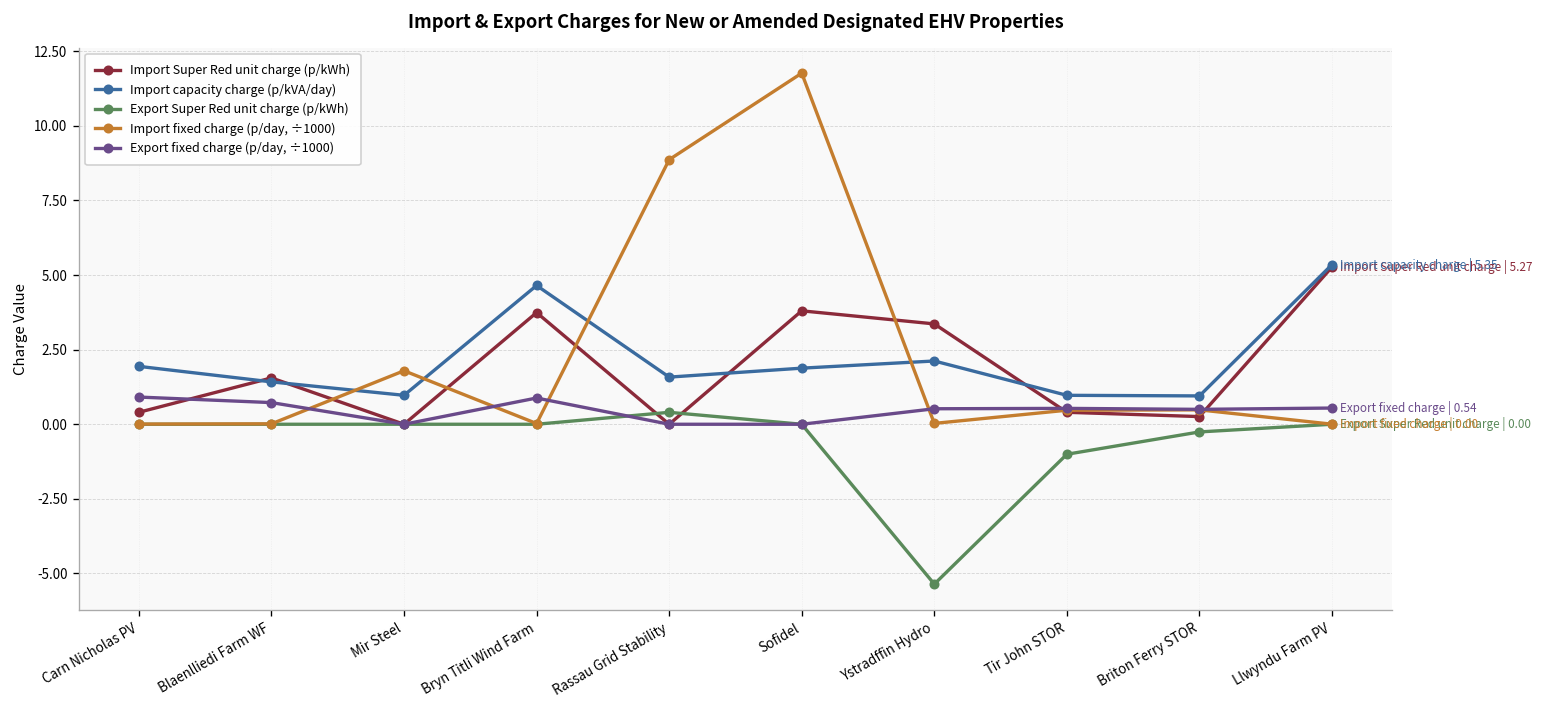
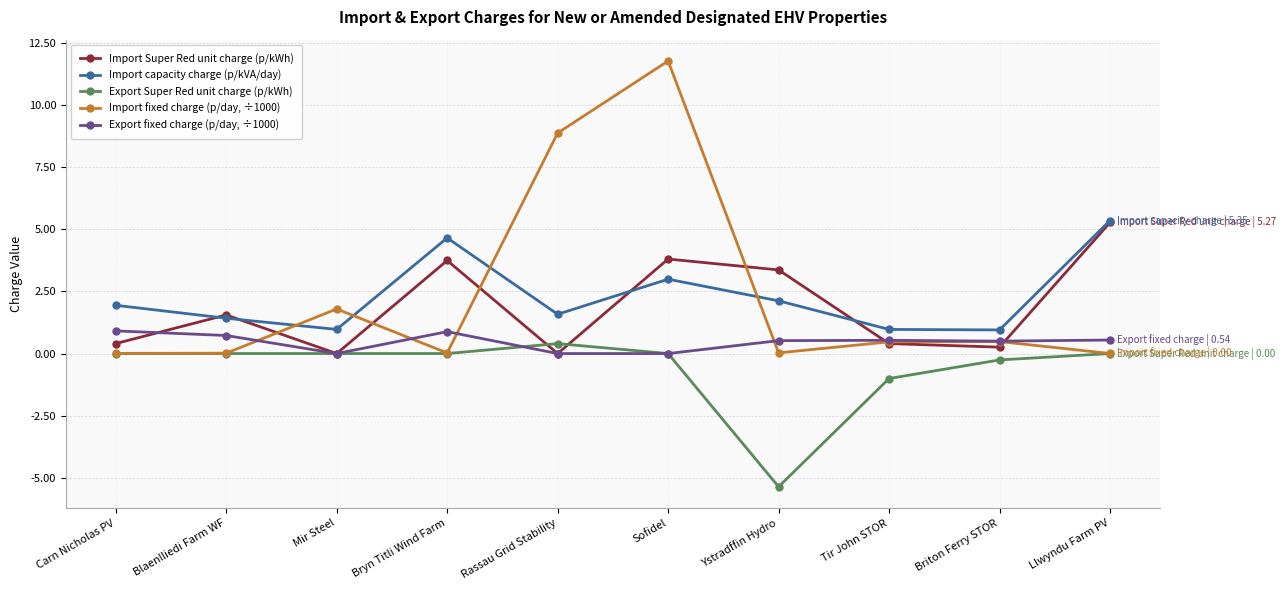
Import capacity charge (p/kVA/day), Sofidel: 1.9 -> 3.0
